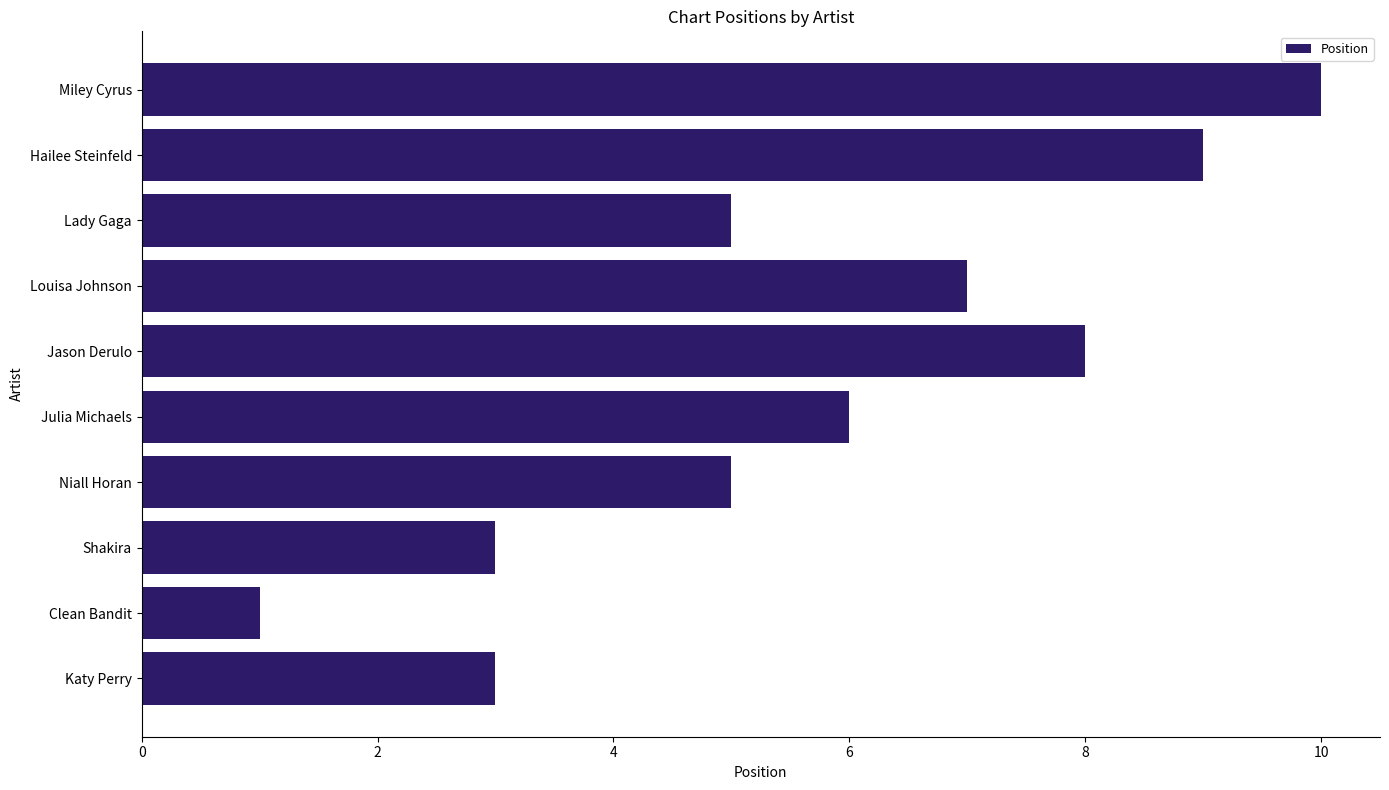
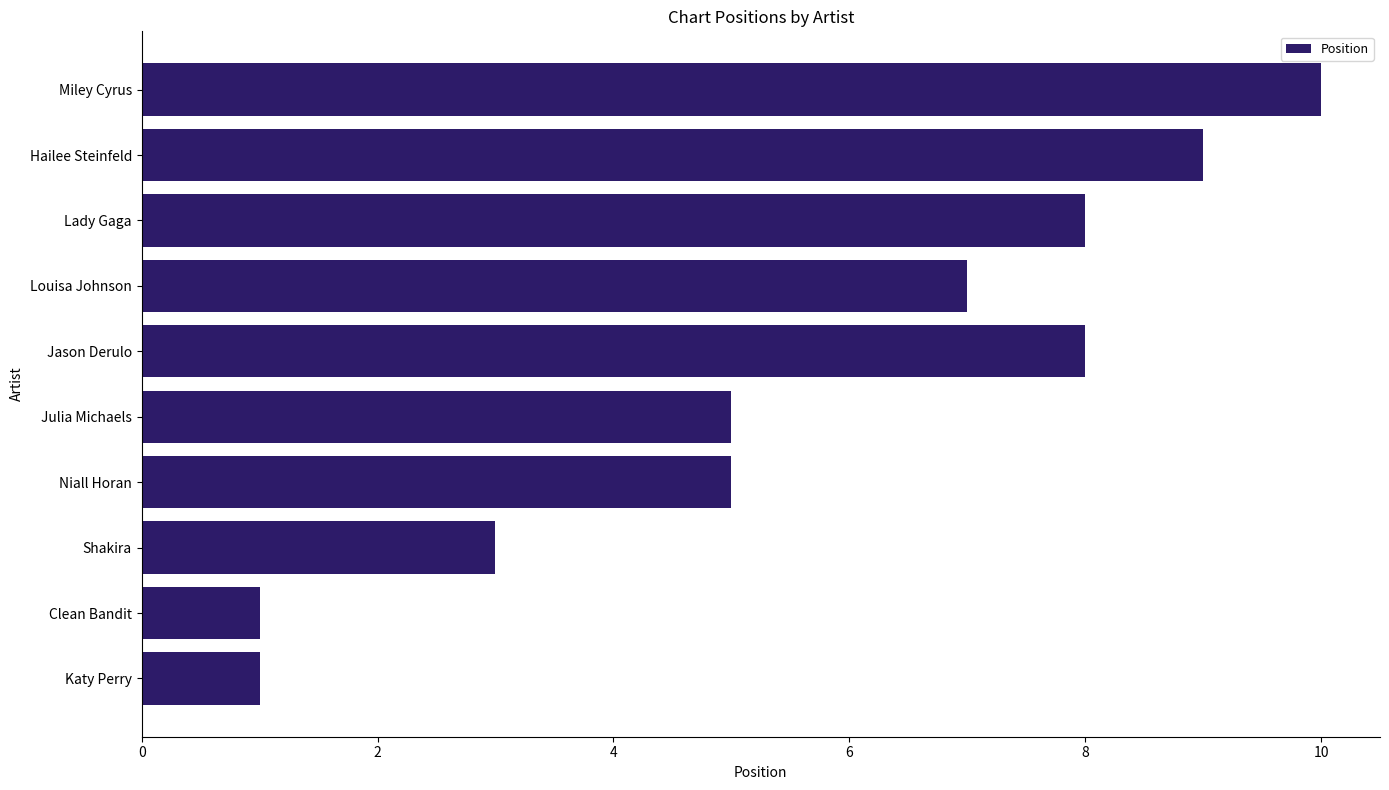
Lady Gaga: 5 -> 8
Julia Michaels: 6 -> 5
Katy Perry: 3 -> 1
